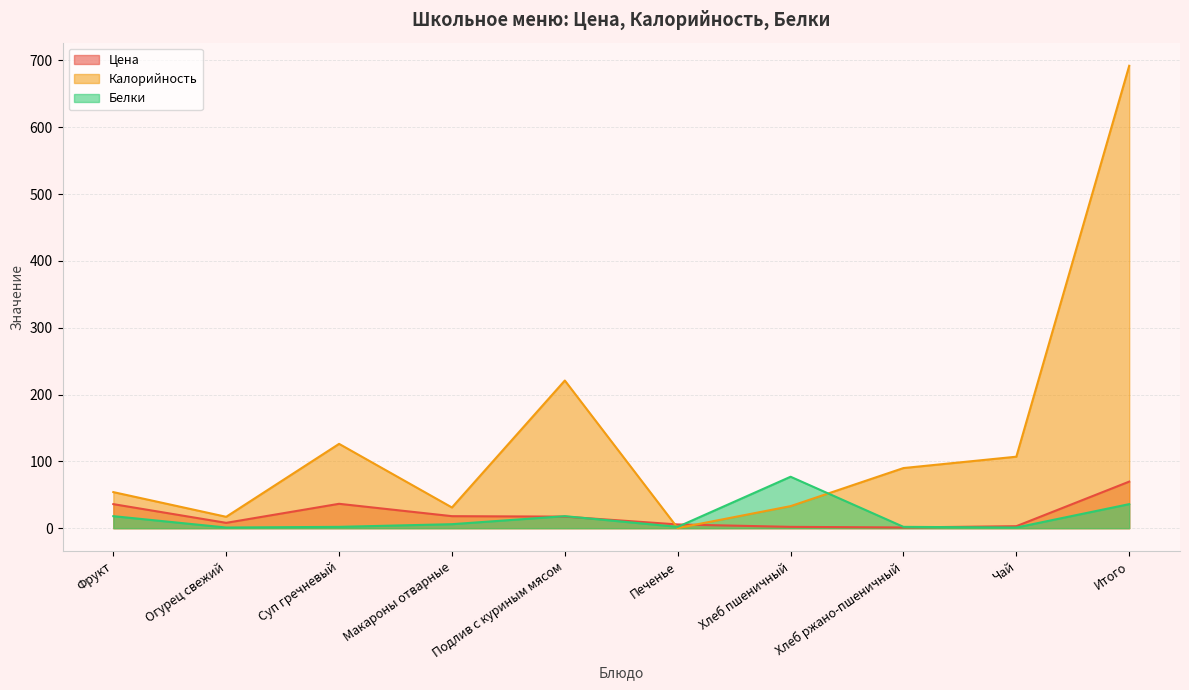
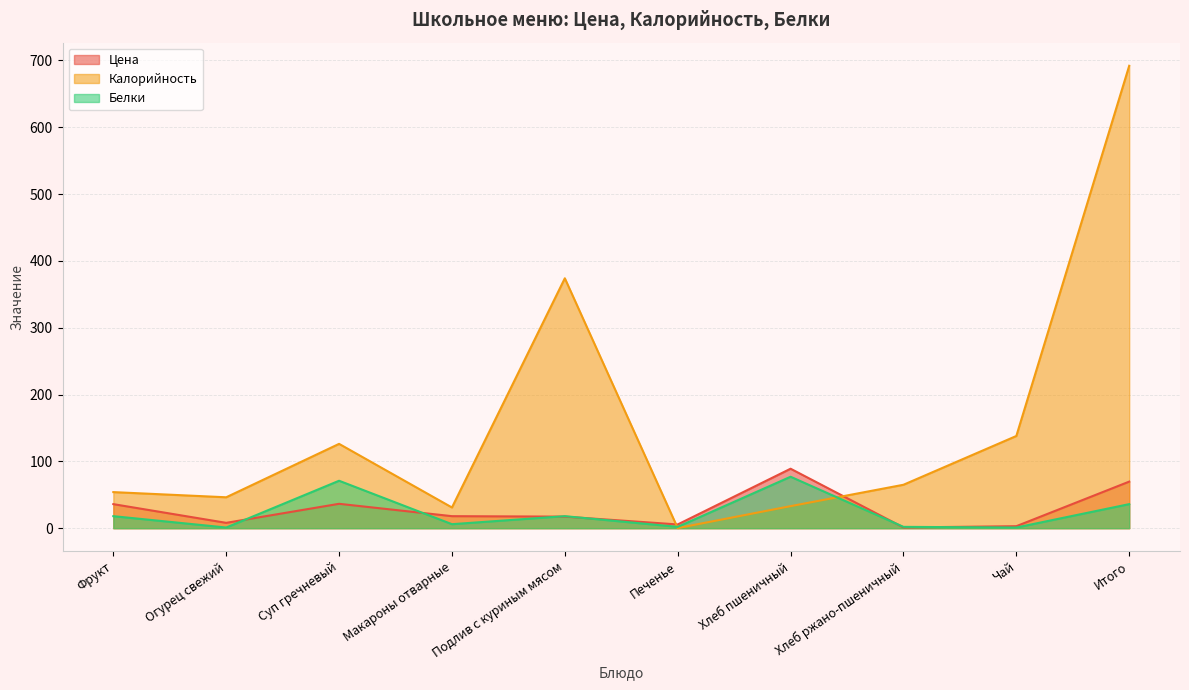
Калорийность, Огурец свежий: 20 -> 50
Белки, Суп гречневый: 0 -> 70
Калорийность, Подлив с куриным мясом: 220 -> 370
Цена, Хлеб пшеничный: 0 -> 90
Калорийность, Хлеб ржано-пшеничный: 90 -> 70
Калорийность, Чай: 110 -> 140
